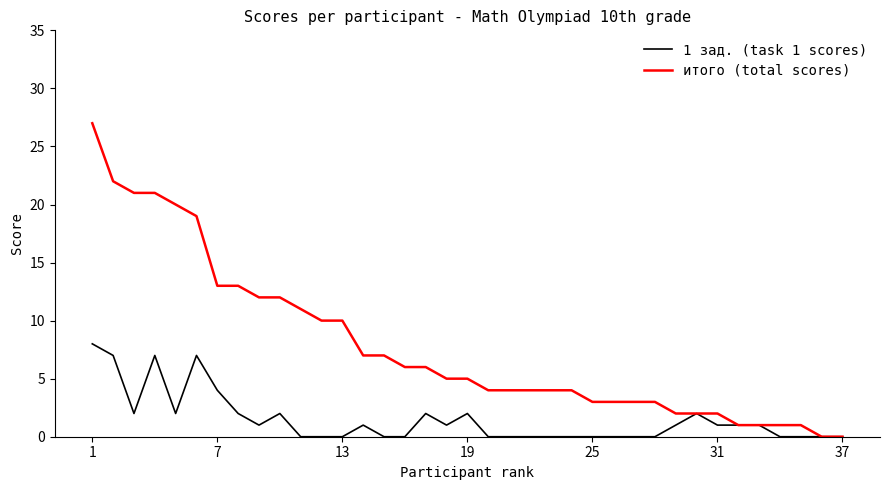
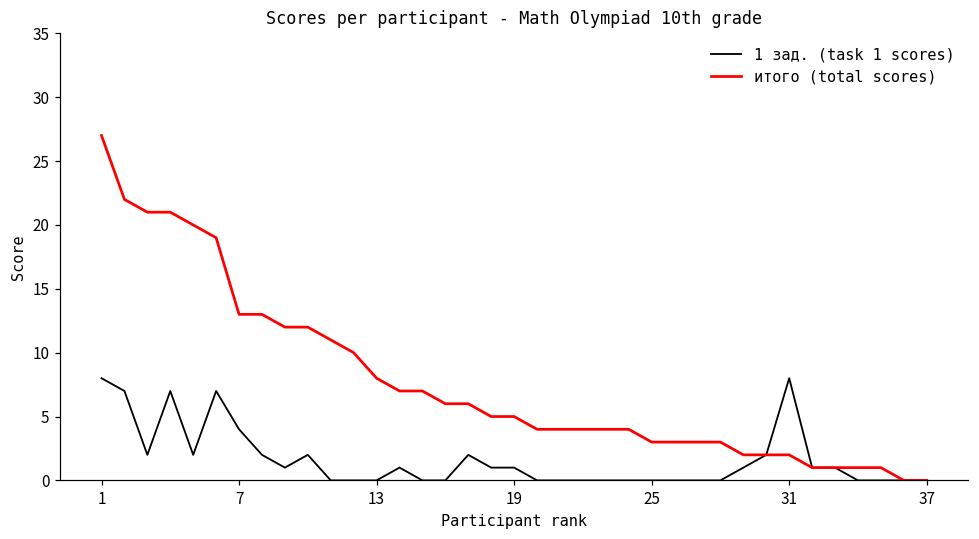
итого (total scores), 13: 10 -> 8
1 зад. (task 1 scores), 19: 2 -> 1
1 зад. (task 1 scores), 31: 1 -> 8
